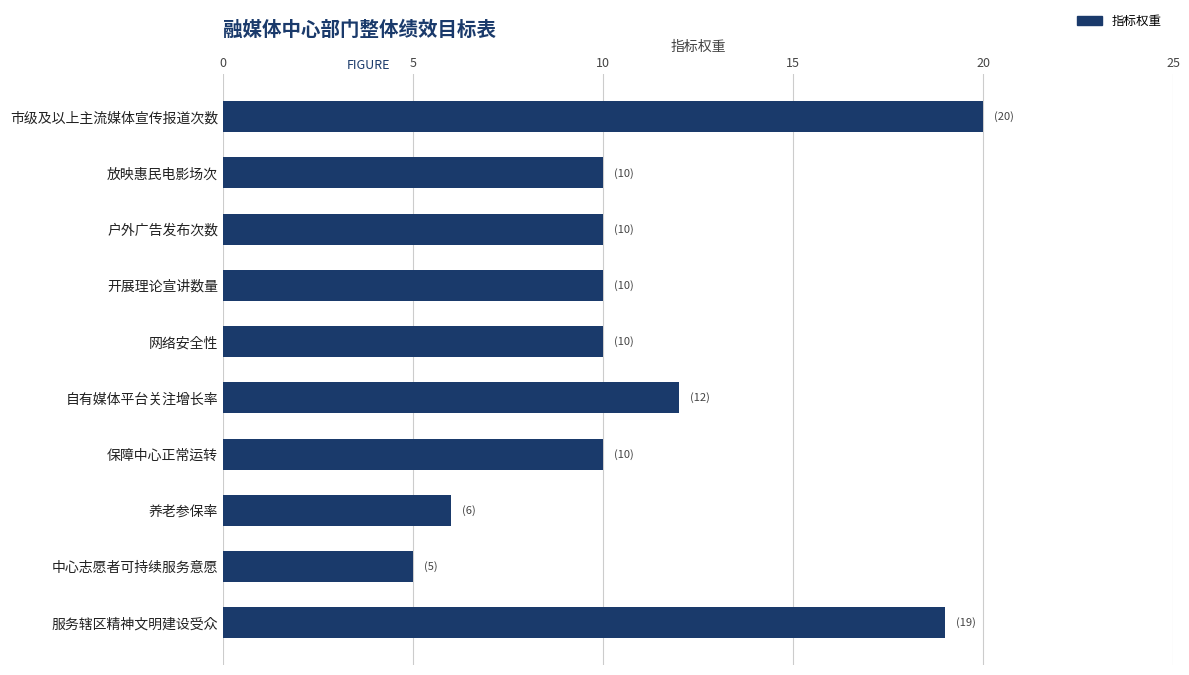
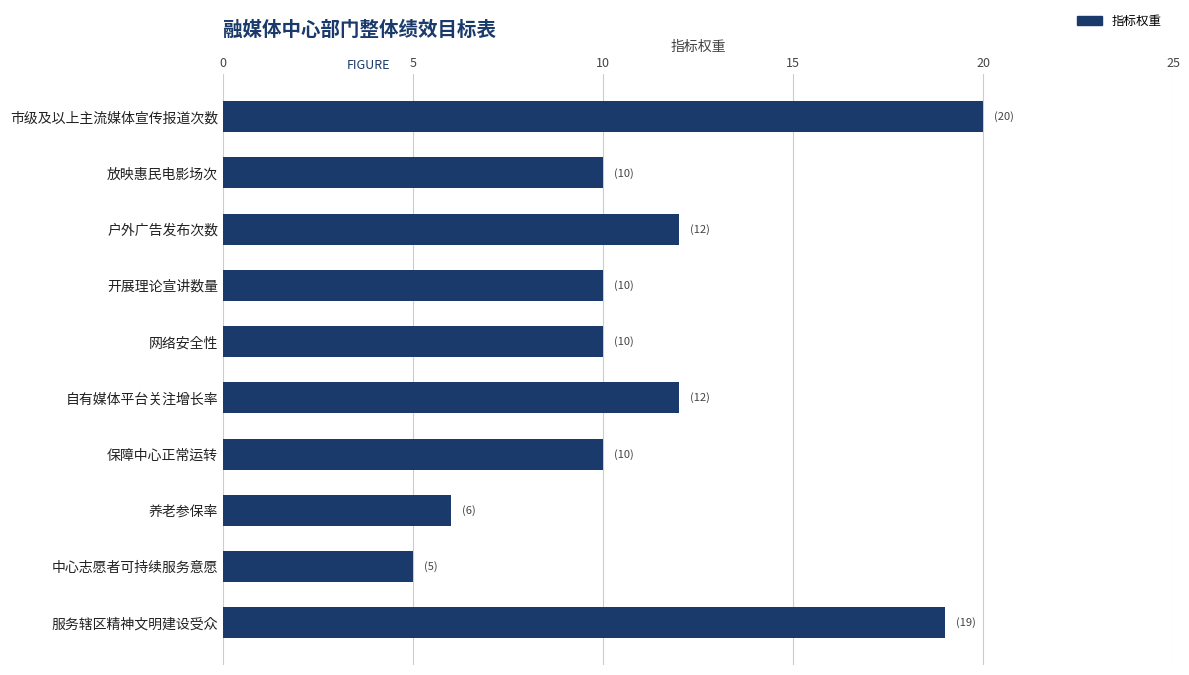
户外广告发布次数: (10) -> (12)
